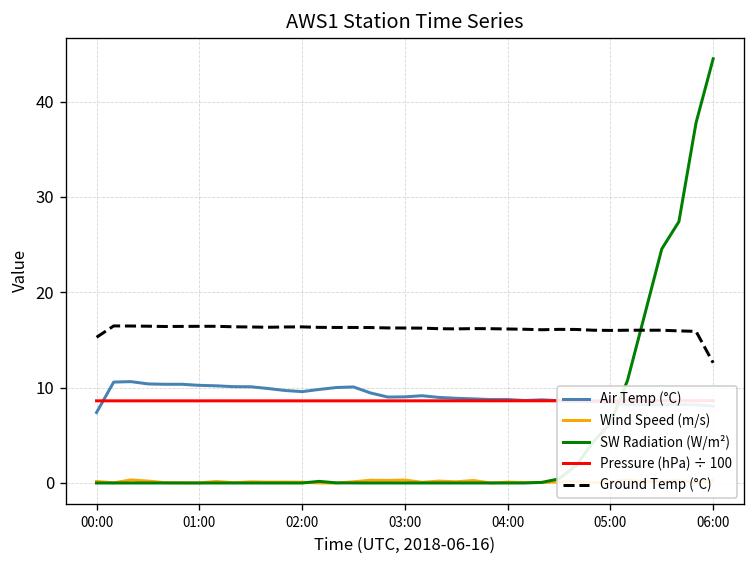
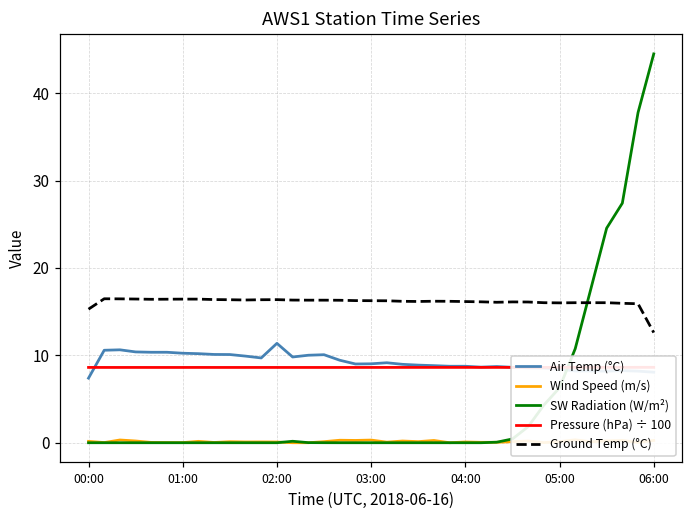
Air Temp (°C), 02:00: 10 -> 11
